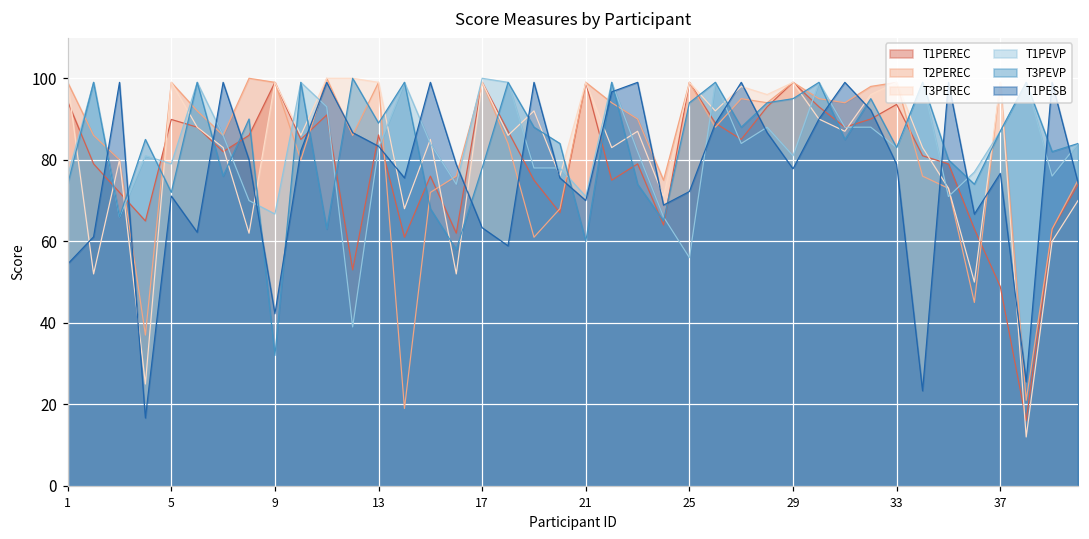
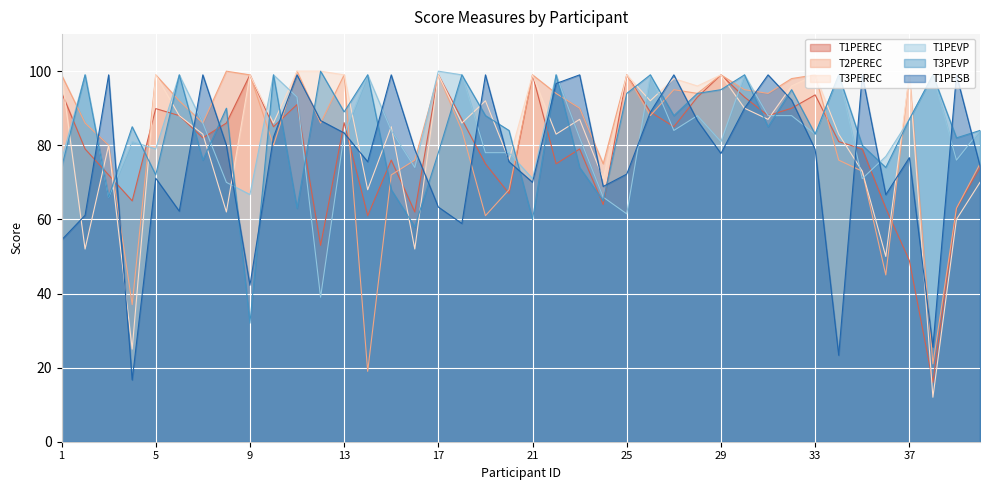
T1PEVP, 25: 56 -> 62
